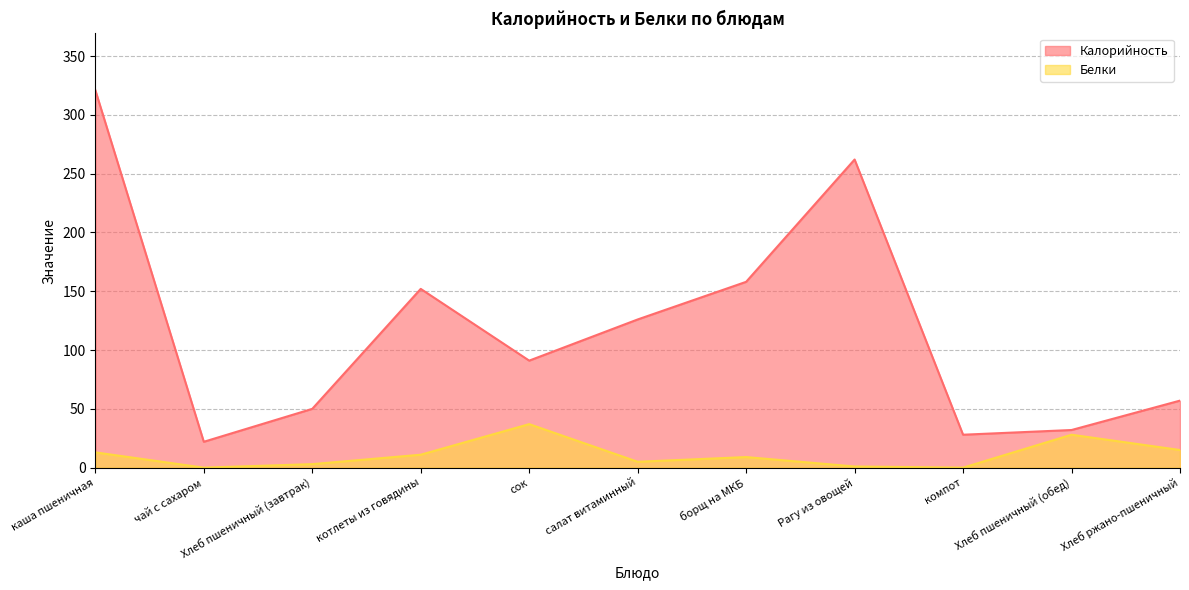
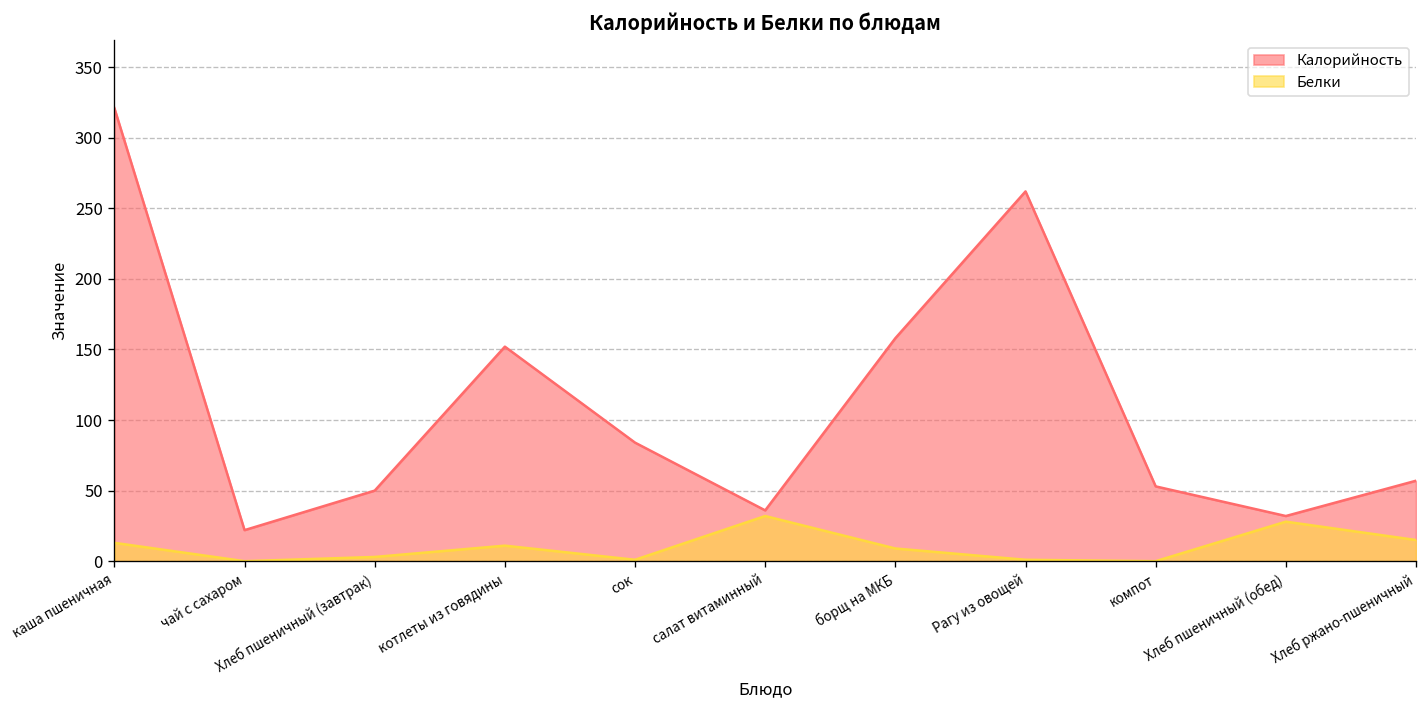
Калорийность, сок: 91 -> 84
Белки, сок: 37 -> 1
Калорийность, салат витаминный: 126 -> 36
Белки, салат витаминный: 5 -> 32
Калорийность, компот: 28 -> 53
